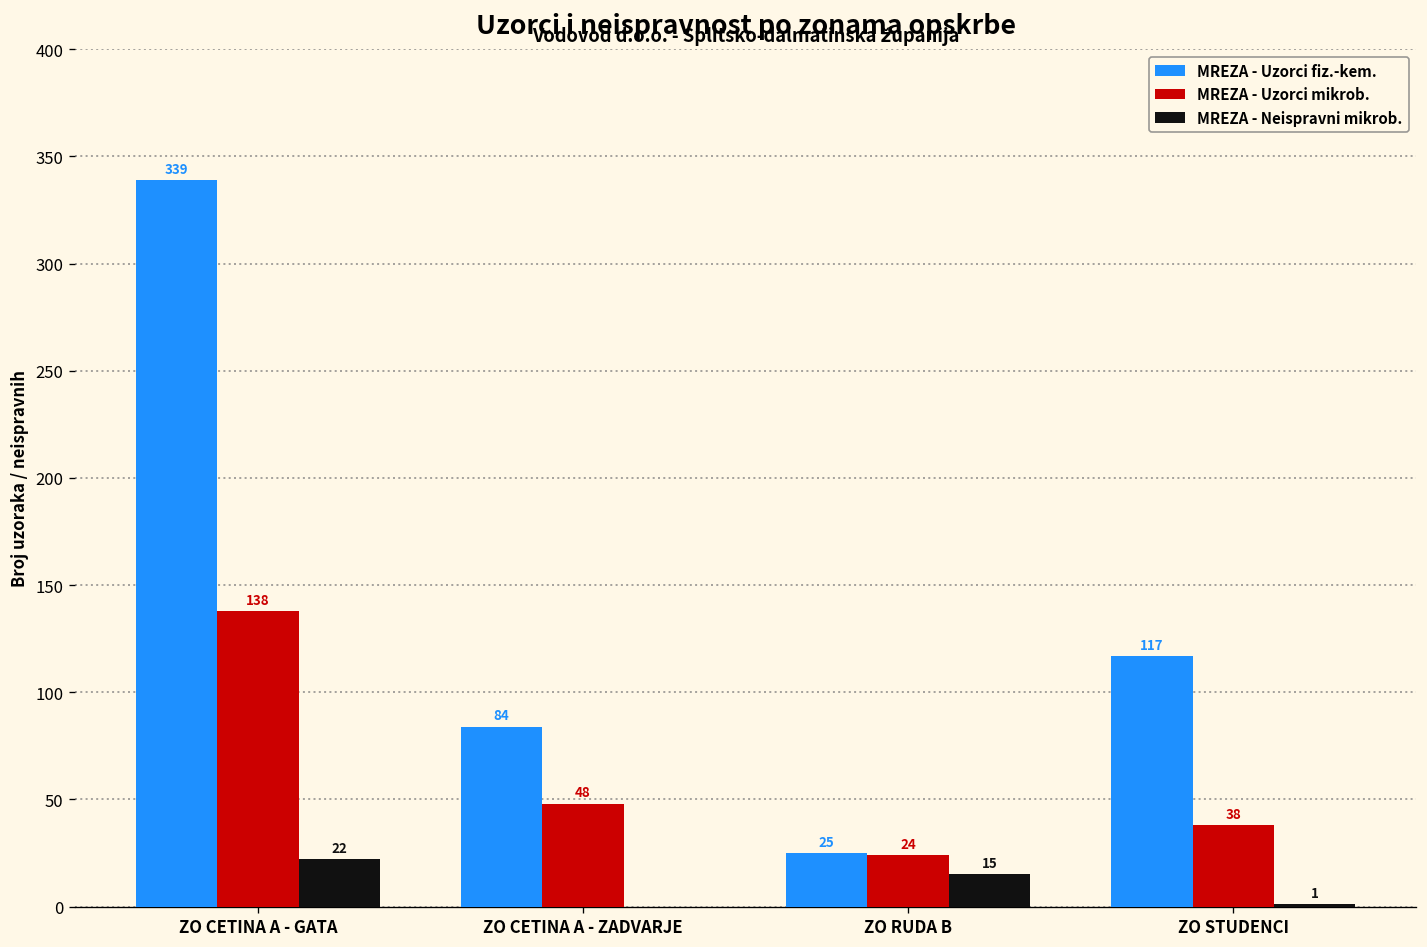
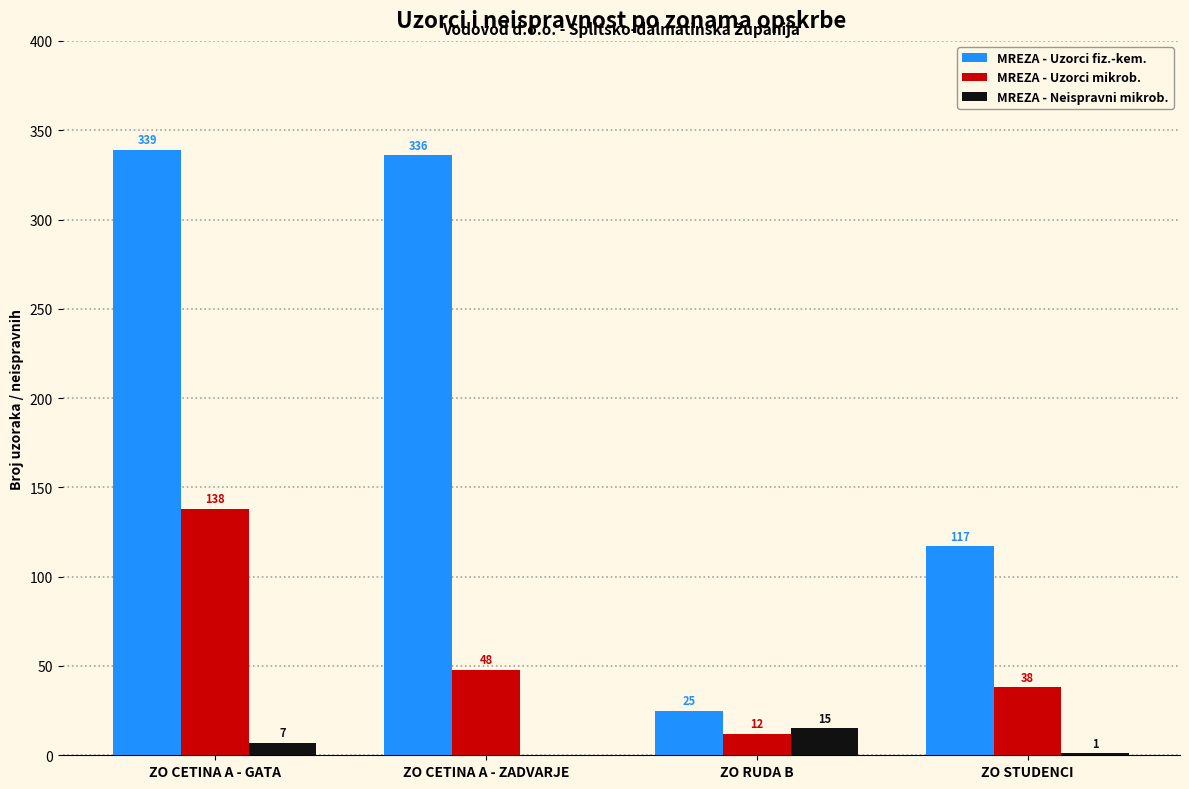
MREZA - Neispravni mikrob., ZO CETINA A - GATA: 22 -> 7
MREZA - Uzorci fiz.-kem., ZO CETINA A - ZADVARJE: 84 -> 336
MREZA - Uzorci mikrob., ZO RUDA B: 24 -> 12
